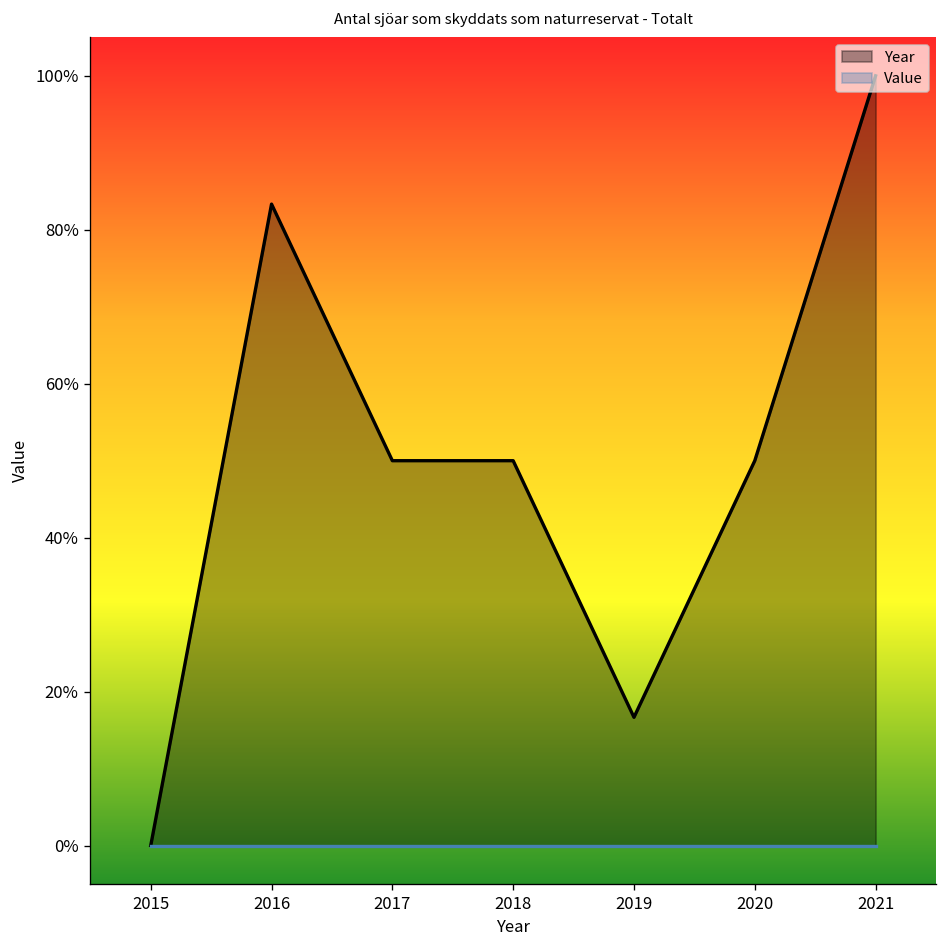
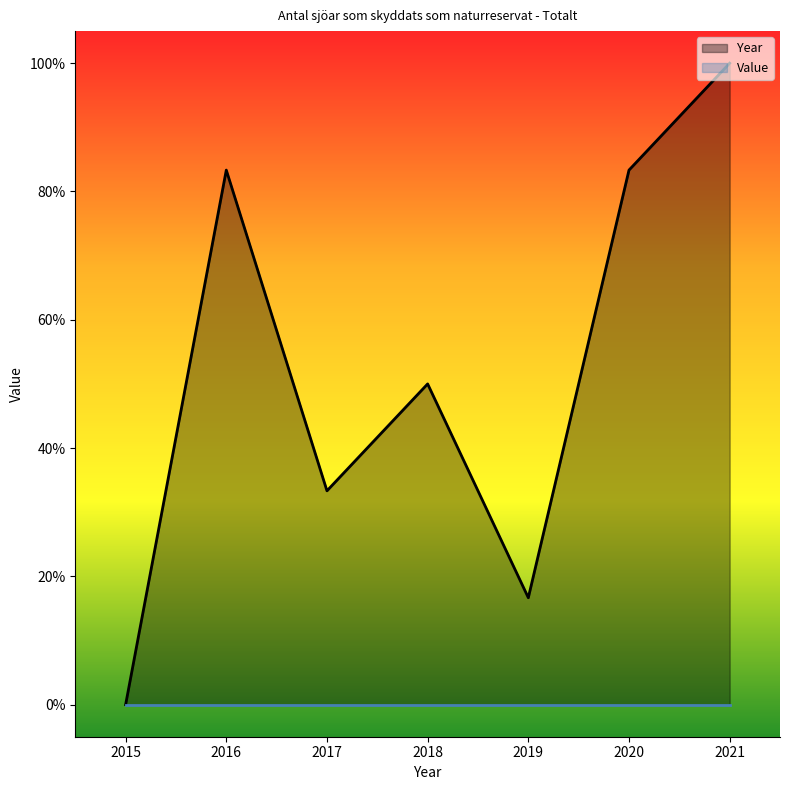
Year, 2017: 50% -> 33%
Year, 2020: 50% -> 83%
